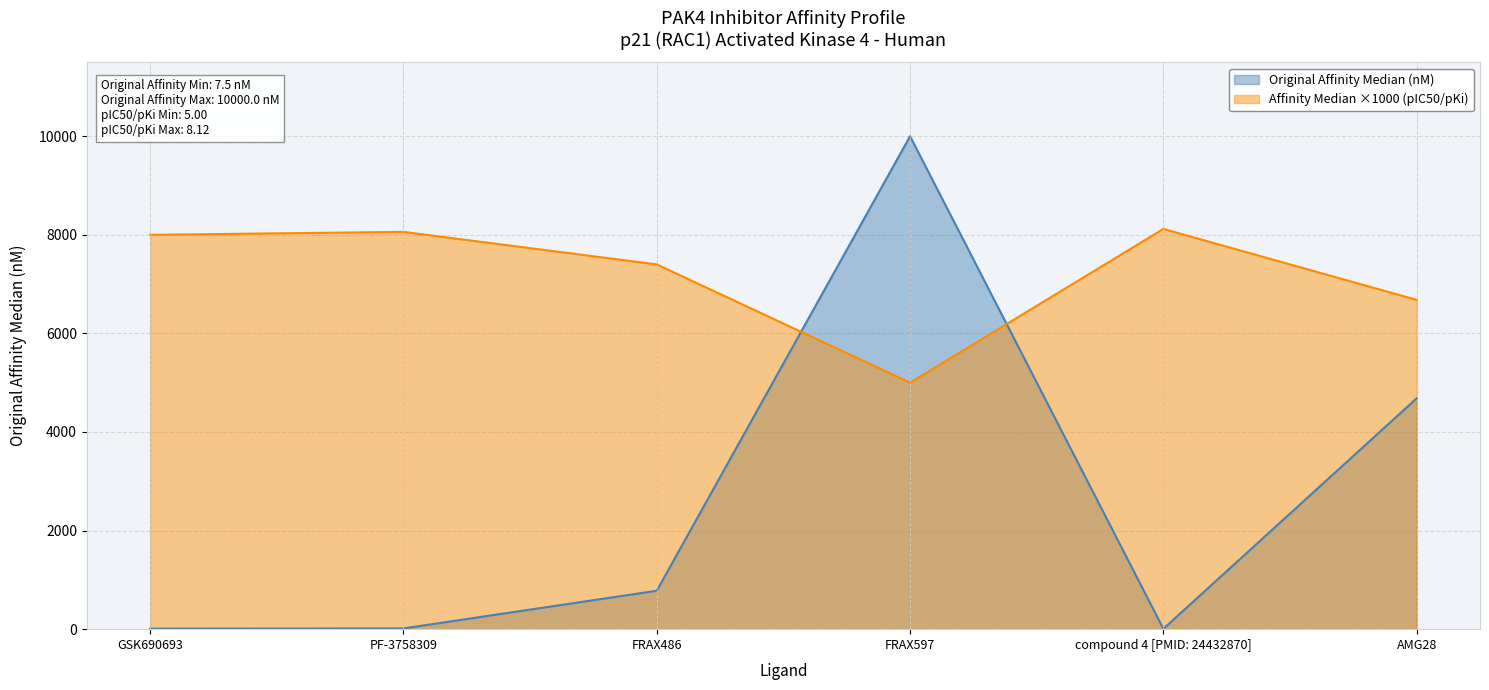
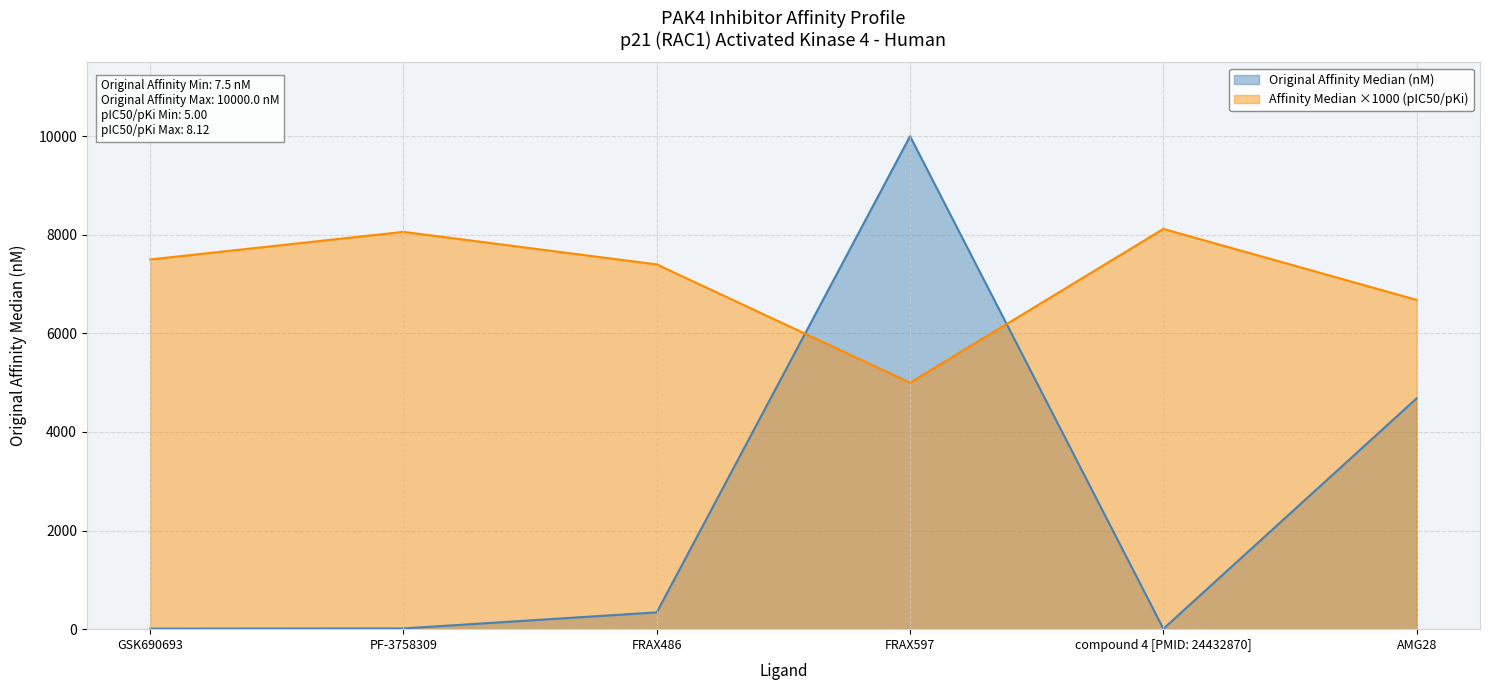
Affinity Median ×1000 (pIC50/pKi), GSK690693: 8000 -> 7500
Original Affinity Median (nM), FRAX486: 800 -> 300
